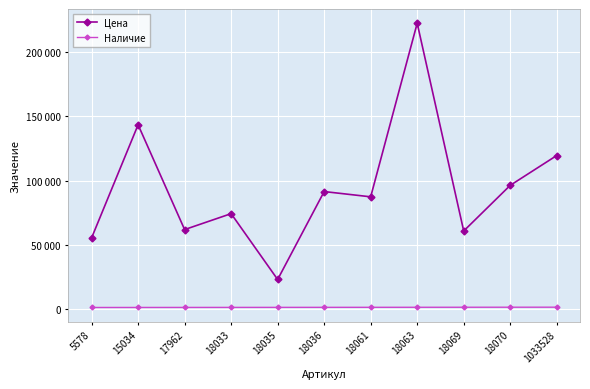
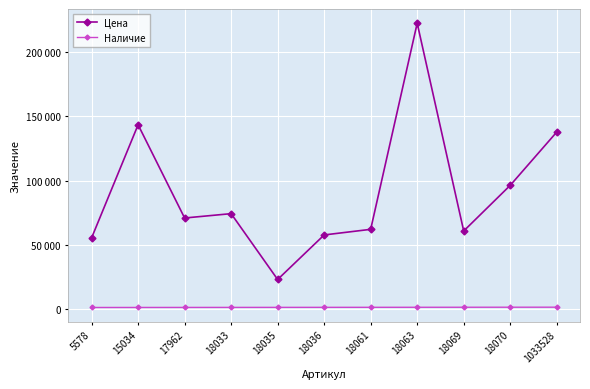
Цена, 17962: 62000 -> 71000
Цена, 18036: 91000 -> 58000
Цена, 18061: 87000 -> 62000
Цена, 1033528: 120000 -> 138000
